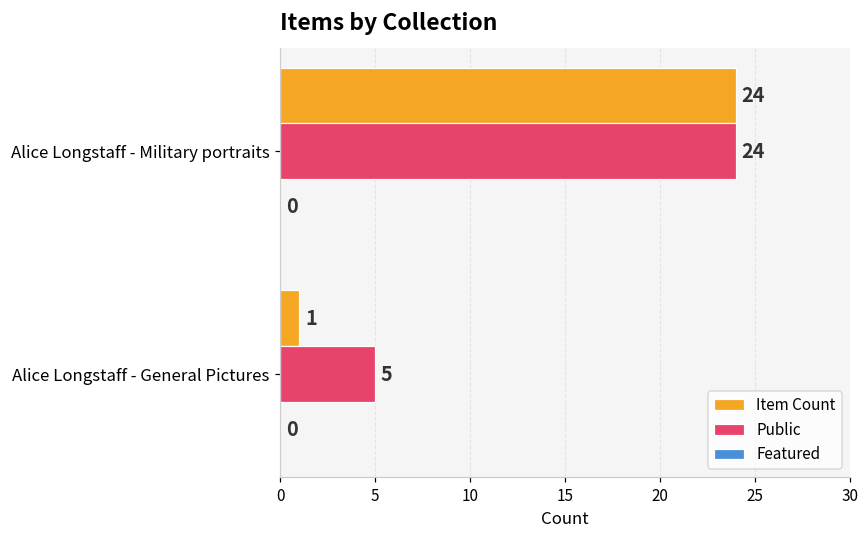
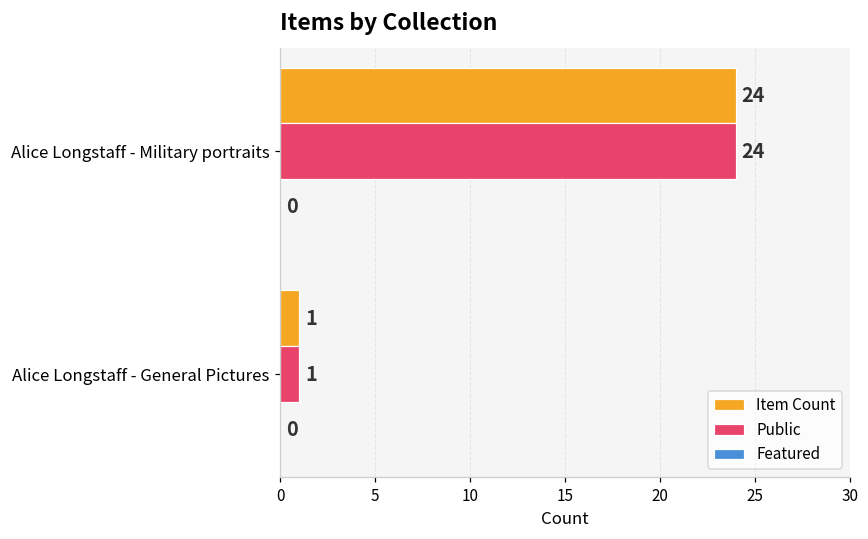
Public, Alice Longstaff - General Pictures: 5 -> 1
